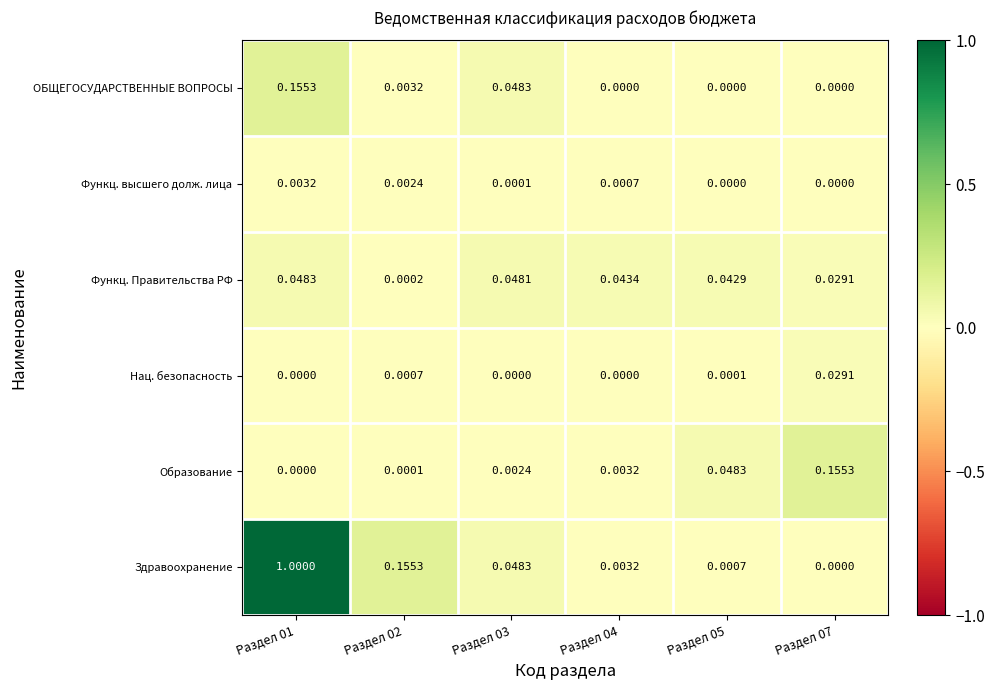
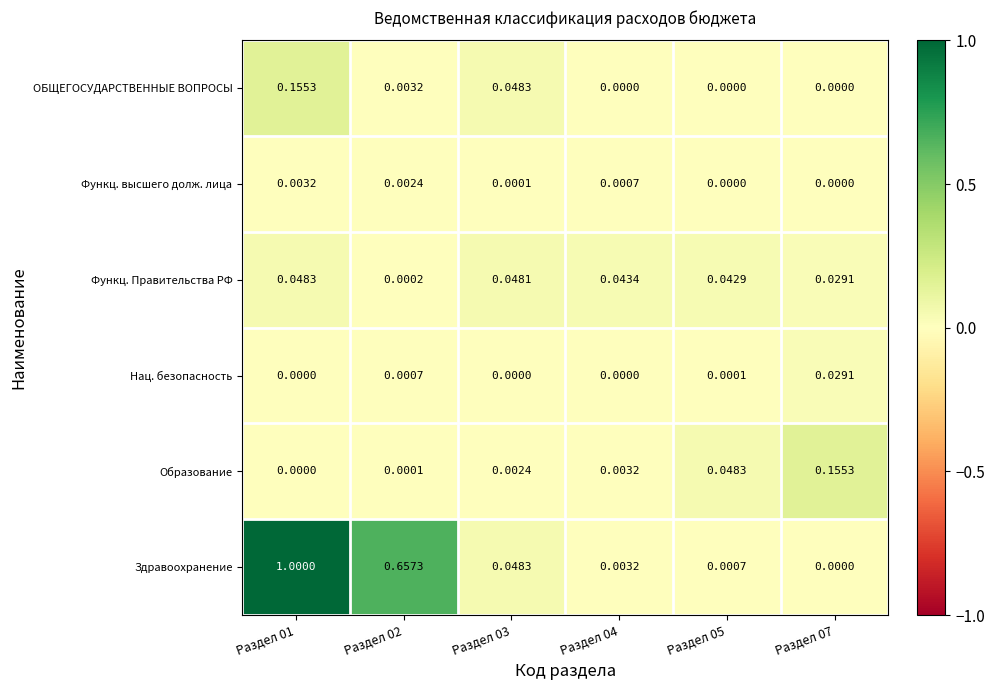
Здравоохранение, Раздел 02: 0.1553 -> 0.6573
